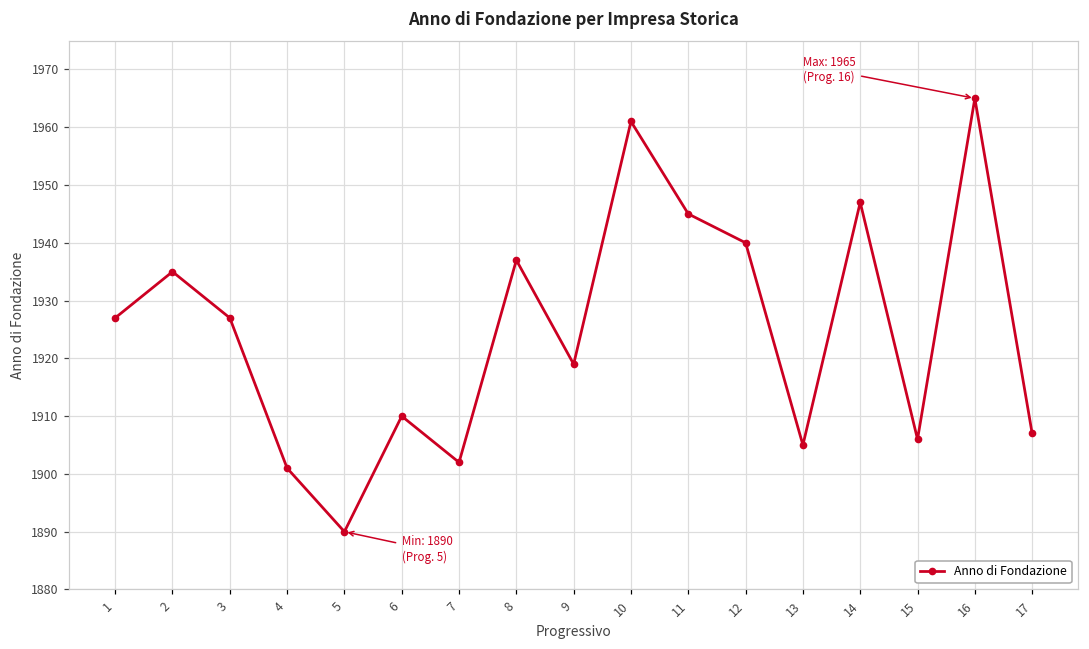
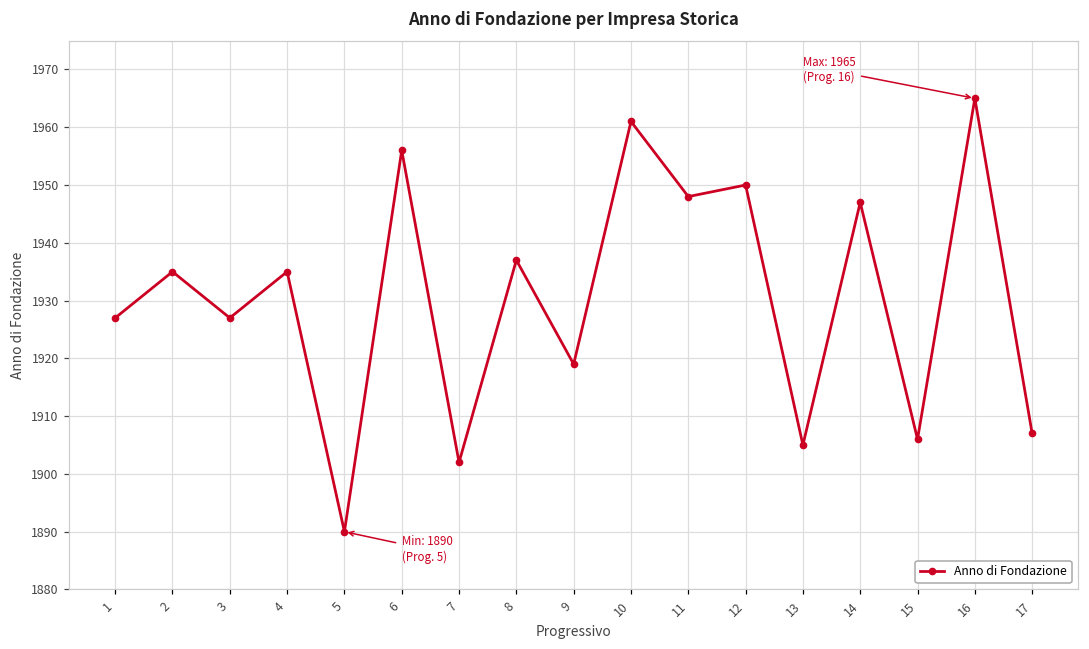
4: 1901 -> 1935
6: 1910 -> 1956
11: 1945 -> 1948
12: 1940 -> 1950
